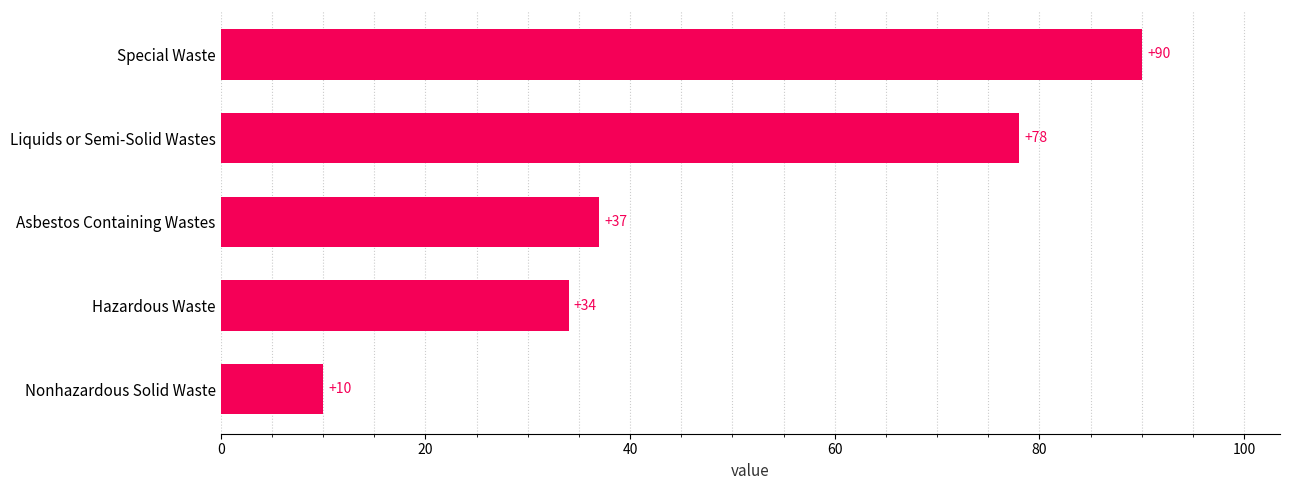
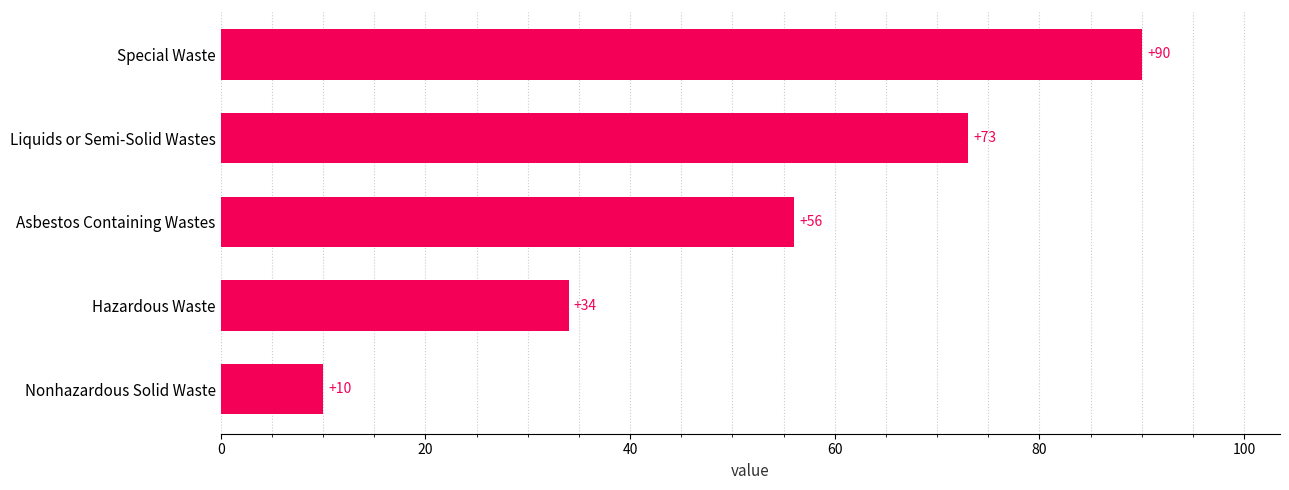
Liquids or Semi-Solid Wastes: +78 -> +73
Asbestos Containing Wastes: +37 -> +56
